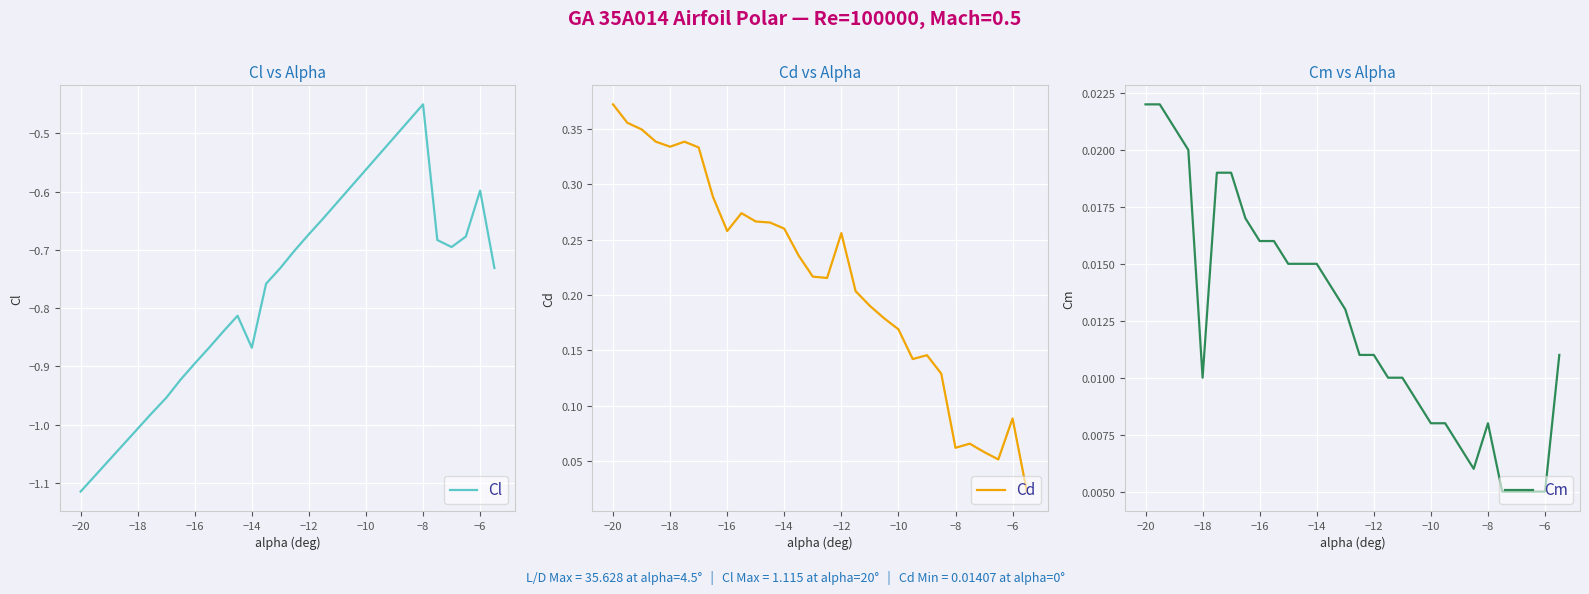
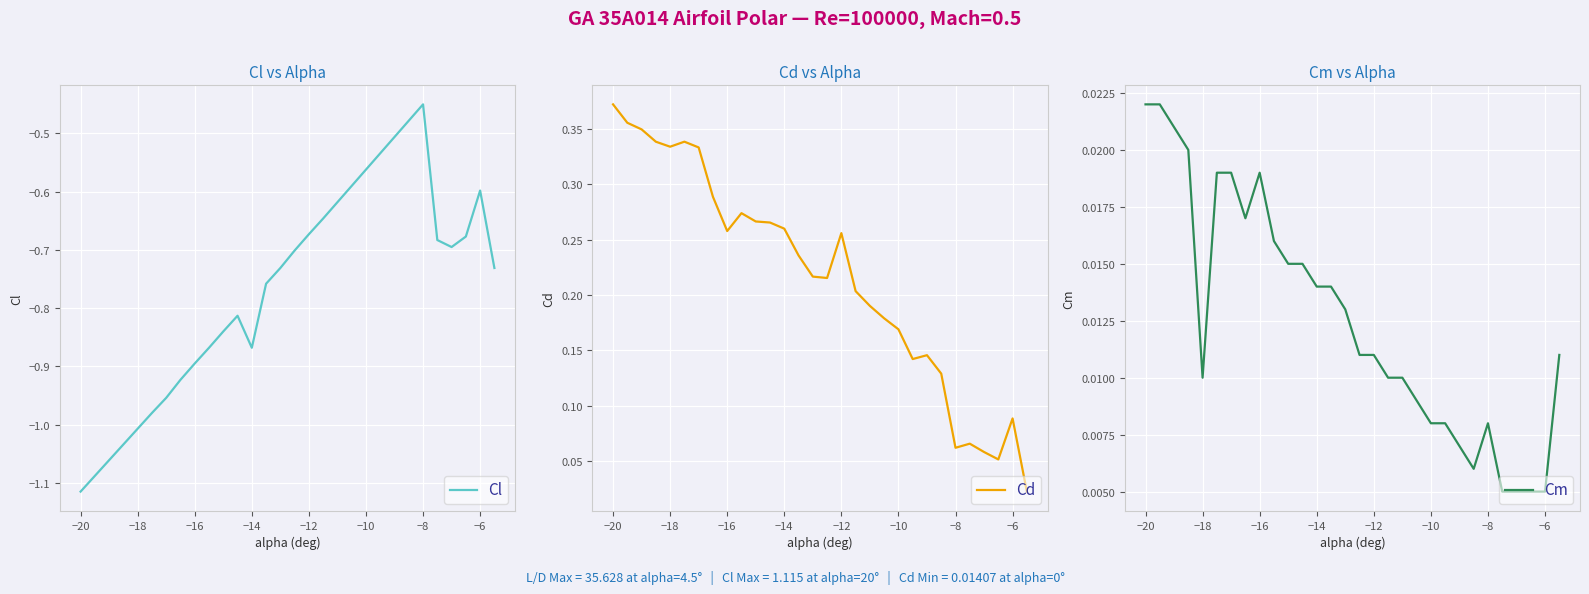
Cm vs Alpha, −16: 0.016 -> 0.019
Cm vs Alpha, −14: 0.015 -> 0.014
